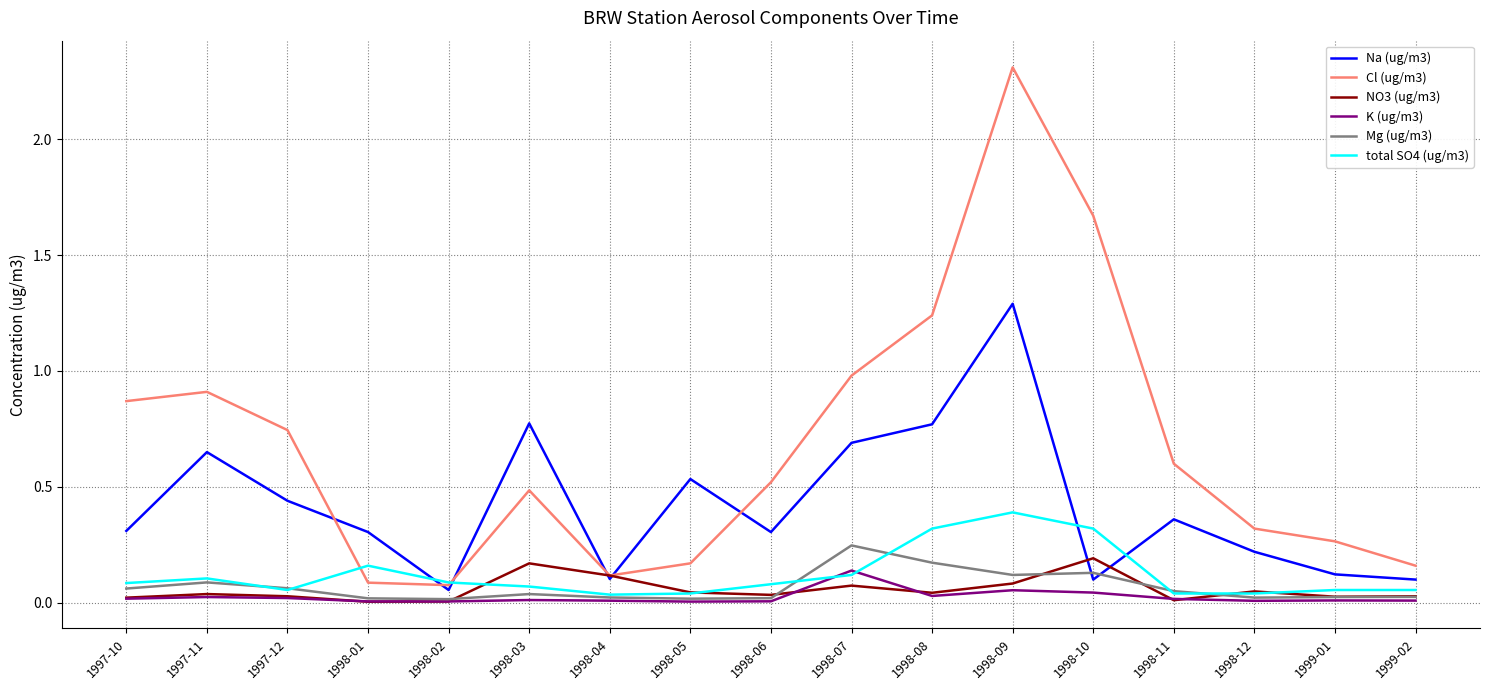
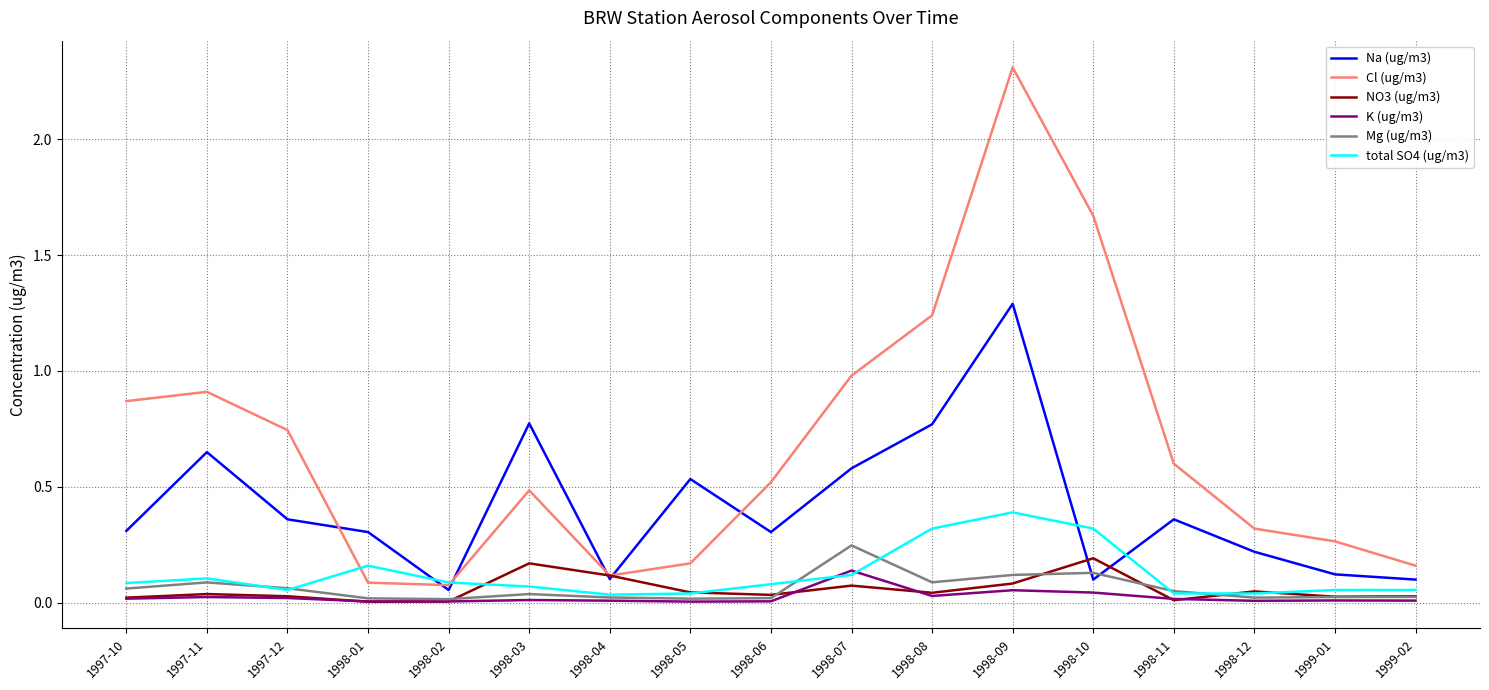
Na (ug/m3), 1997-12: 0.44 -> 0.36
Na (ug/m3), 1998-07: 0.69 -> 0.58
Mg (ug/m3), 1998-08: 0.17 -> 0.09
